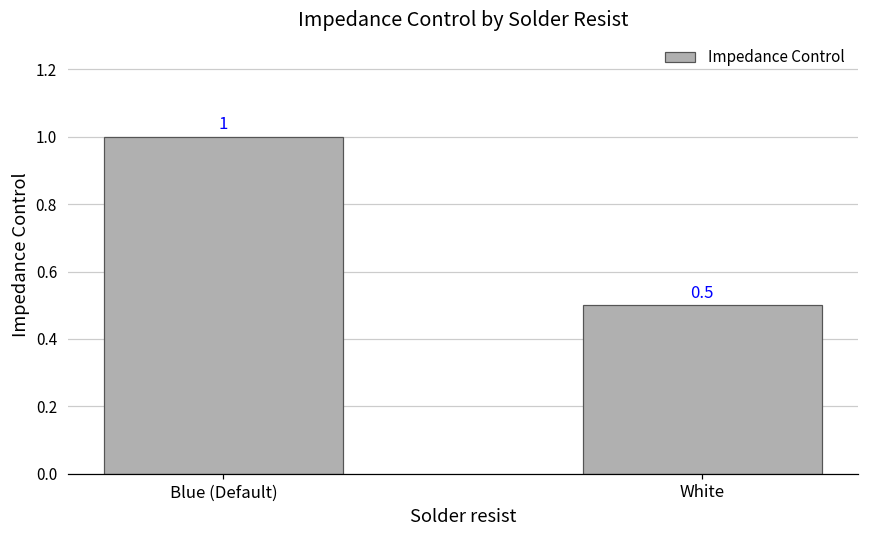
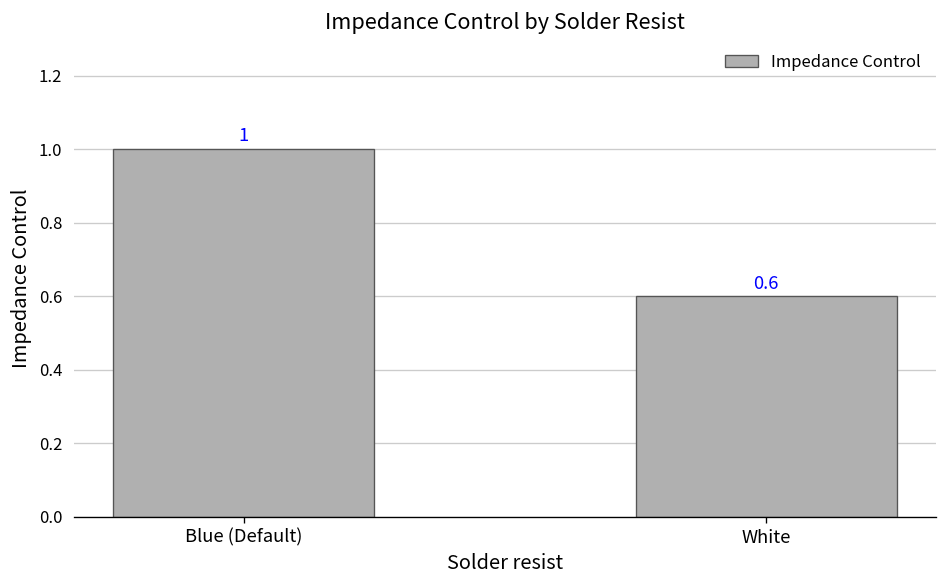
White: 0.5 -> 0.6
